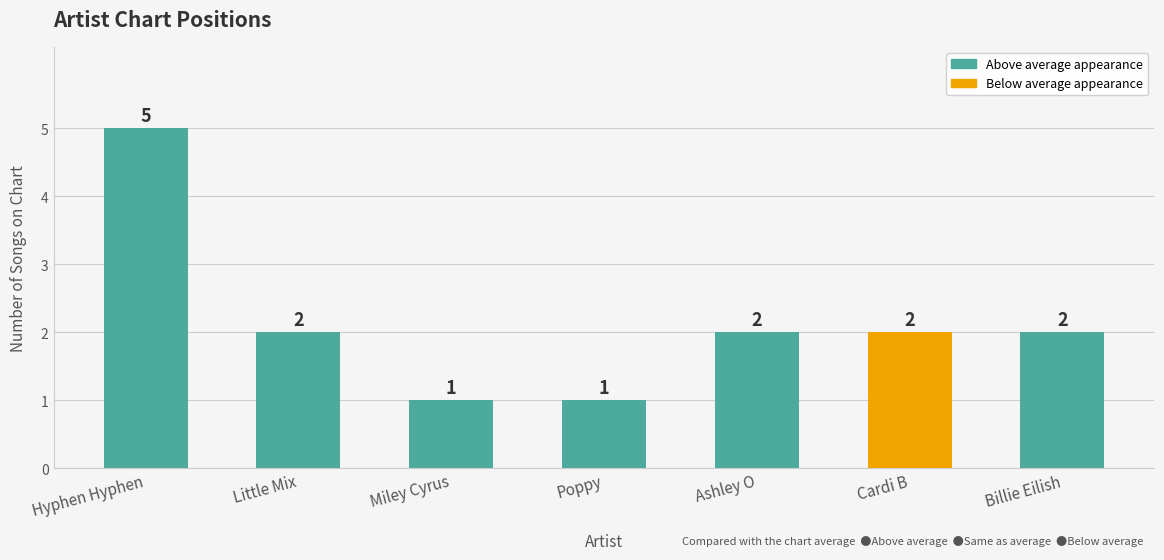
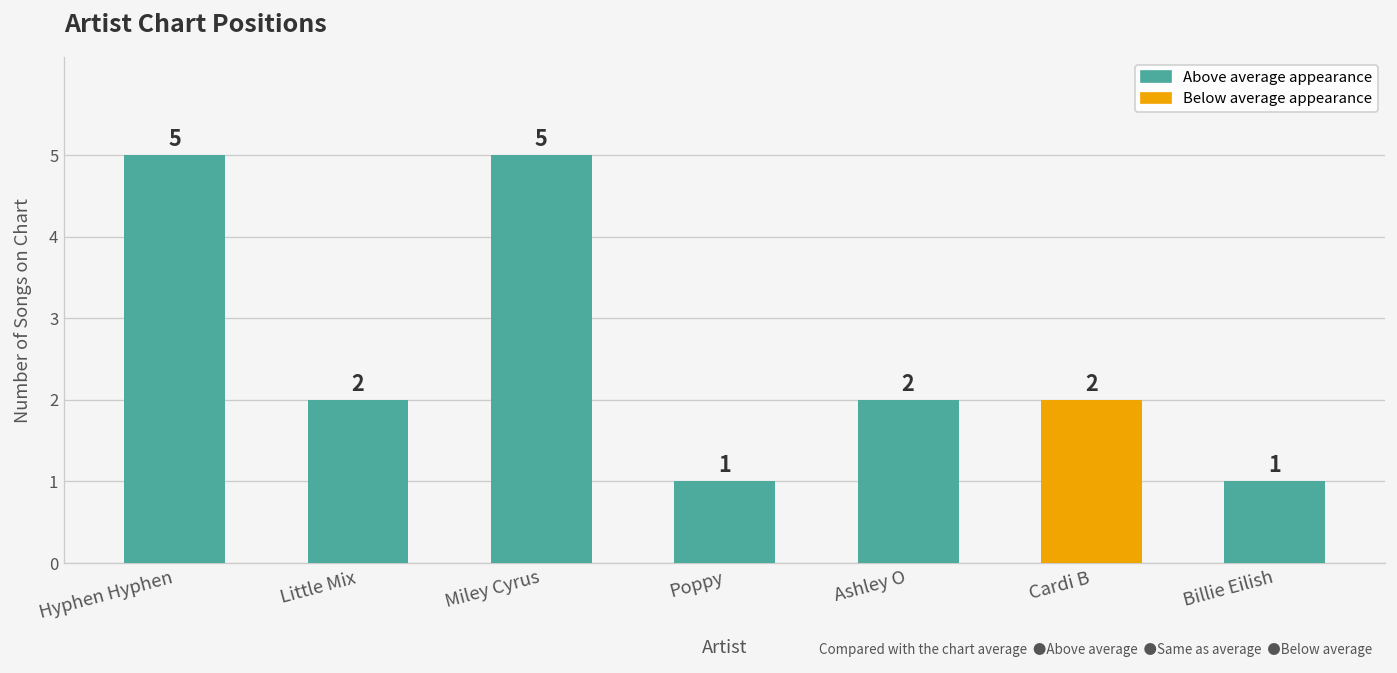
Miley Cyrus: 1 -> 5
Billie Eilish: 2 -> 1
